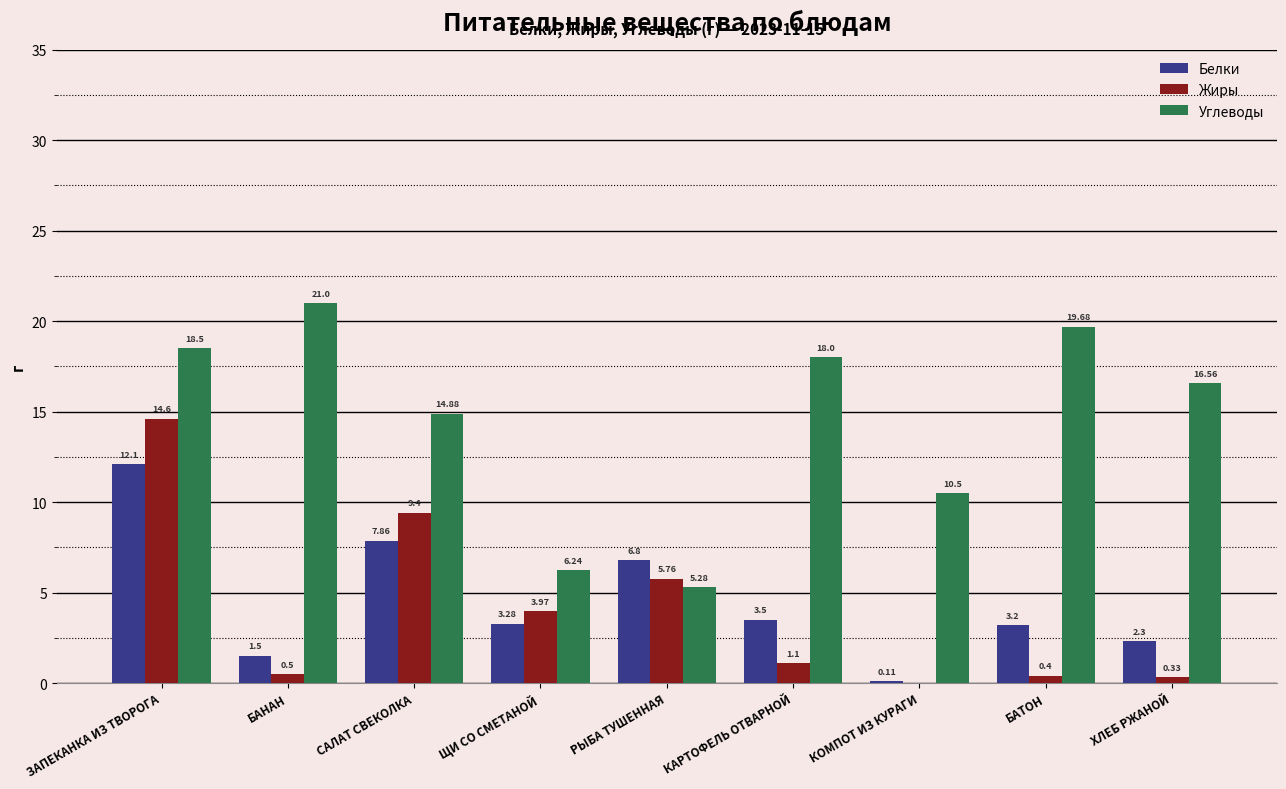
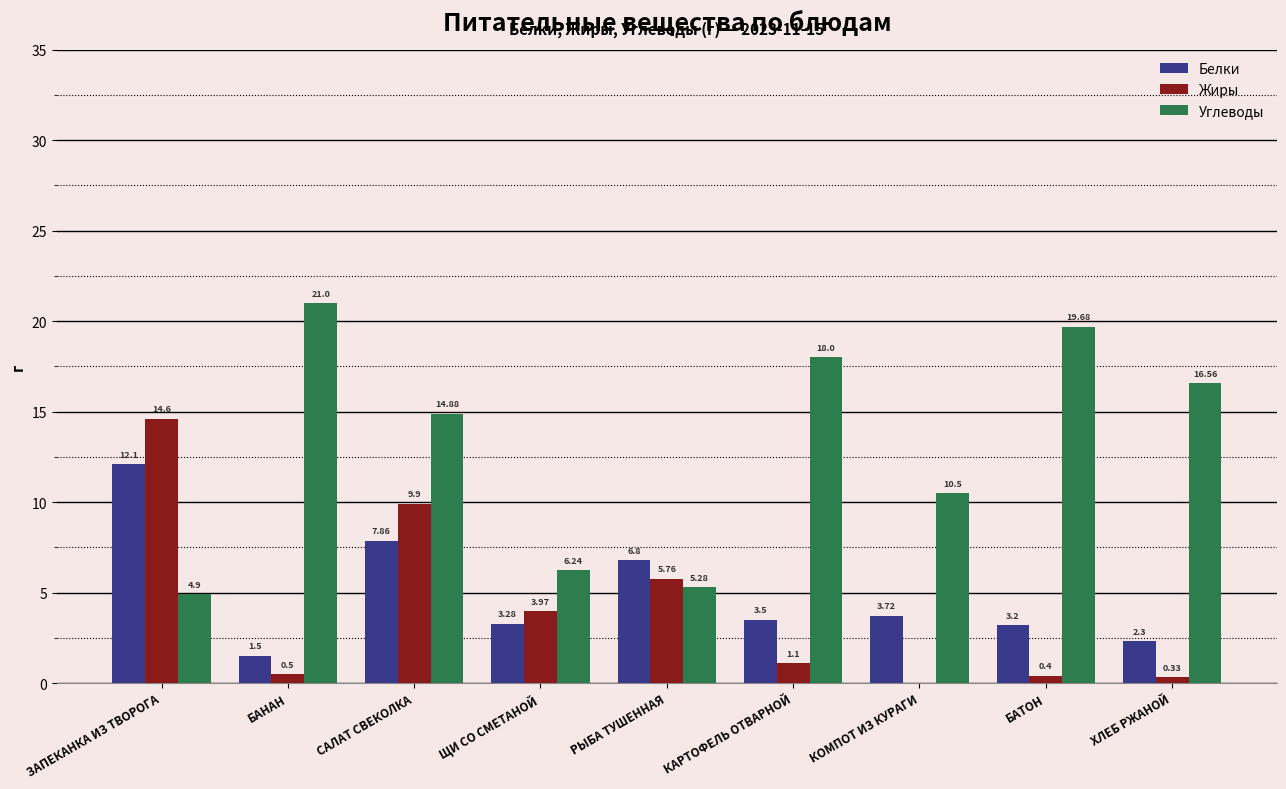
Углеводы, ЗАПЕКАНКА ИЗ ТВОРОГА: 18.5 -> 4.9
Жиры, САЛАТ СВЕКОЛКА: 9.4 -> 9.9
Белки, КОМПОТ ИЗ КУРАГИ: 0.11 -> 3.72
